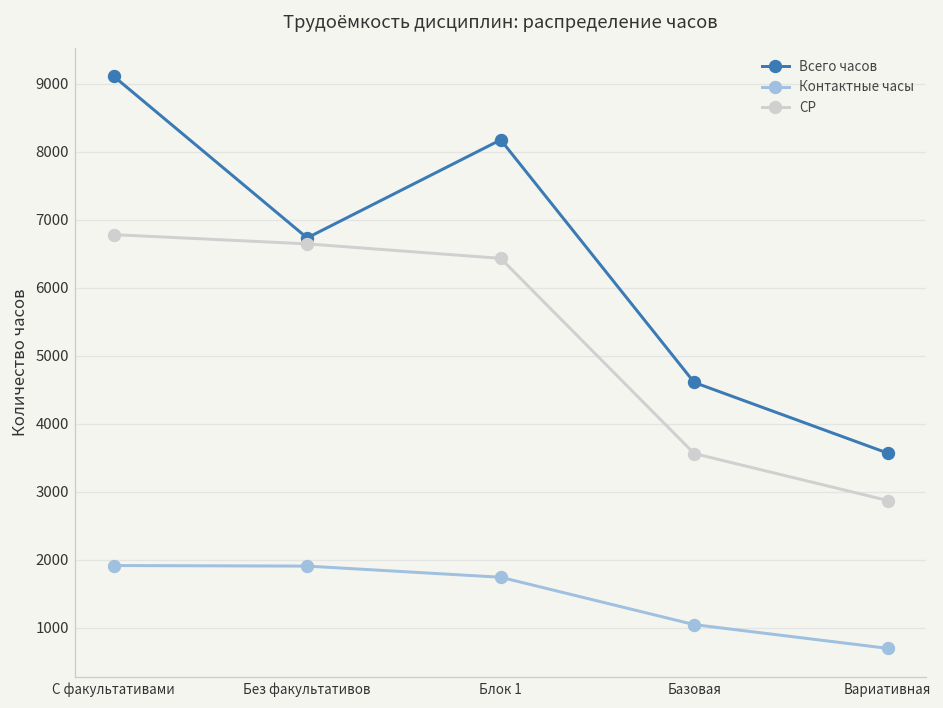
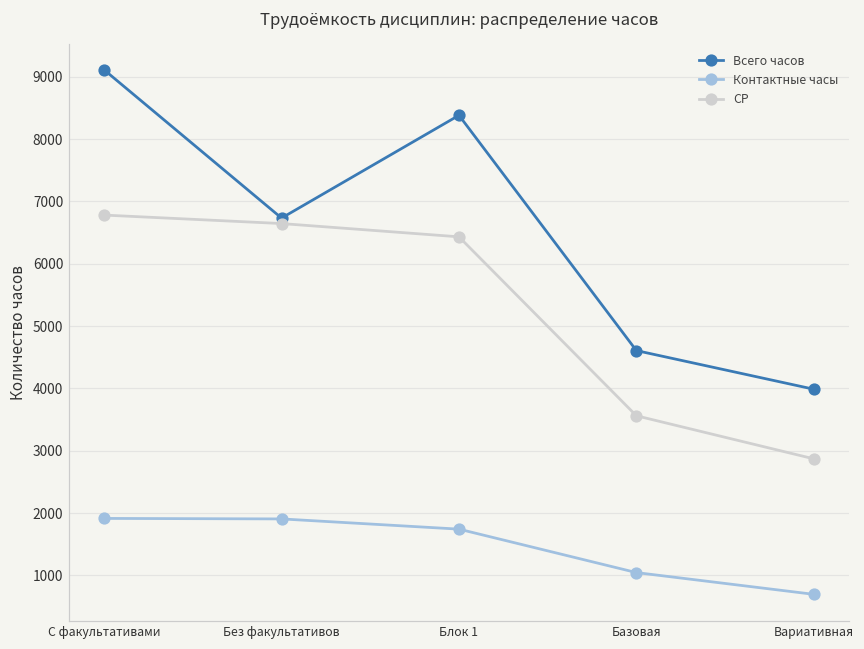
Всего часов, Блок 1: 8200 -> 8400
Всего часов, Вариативная: 3600 -> 4000
